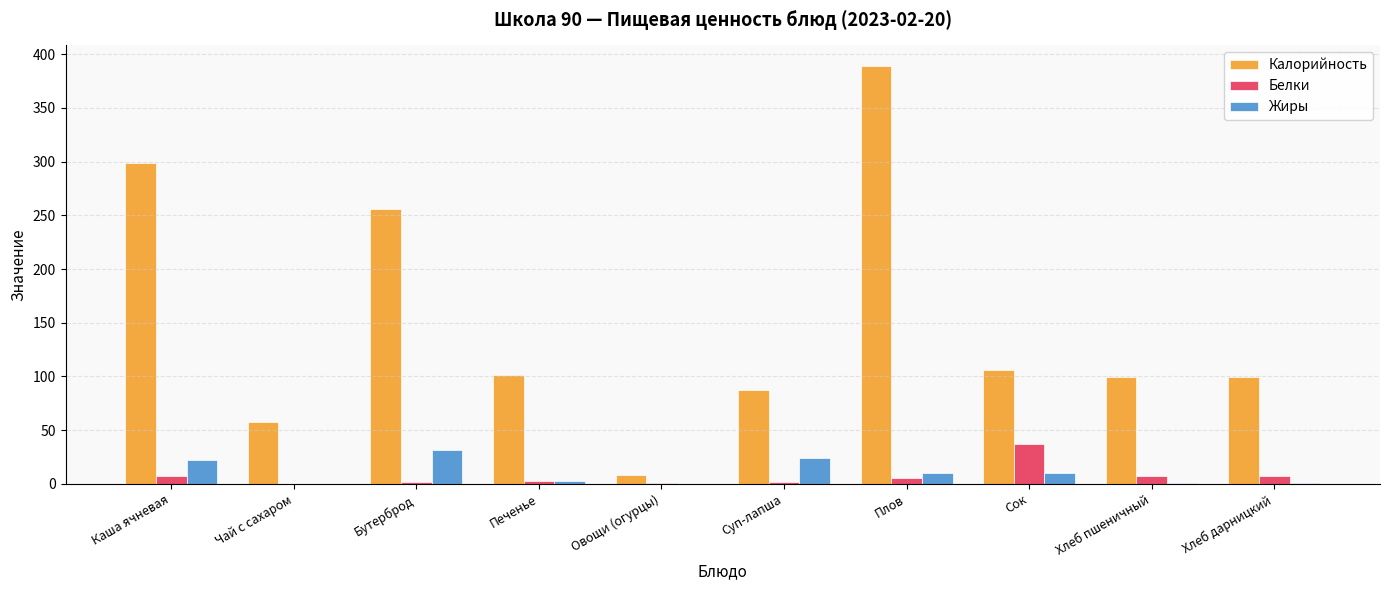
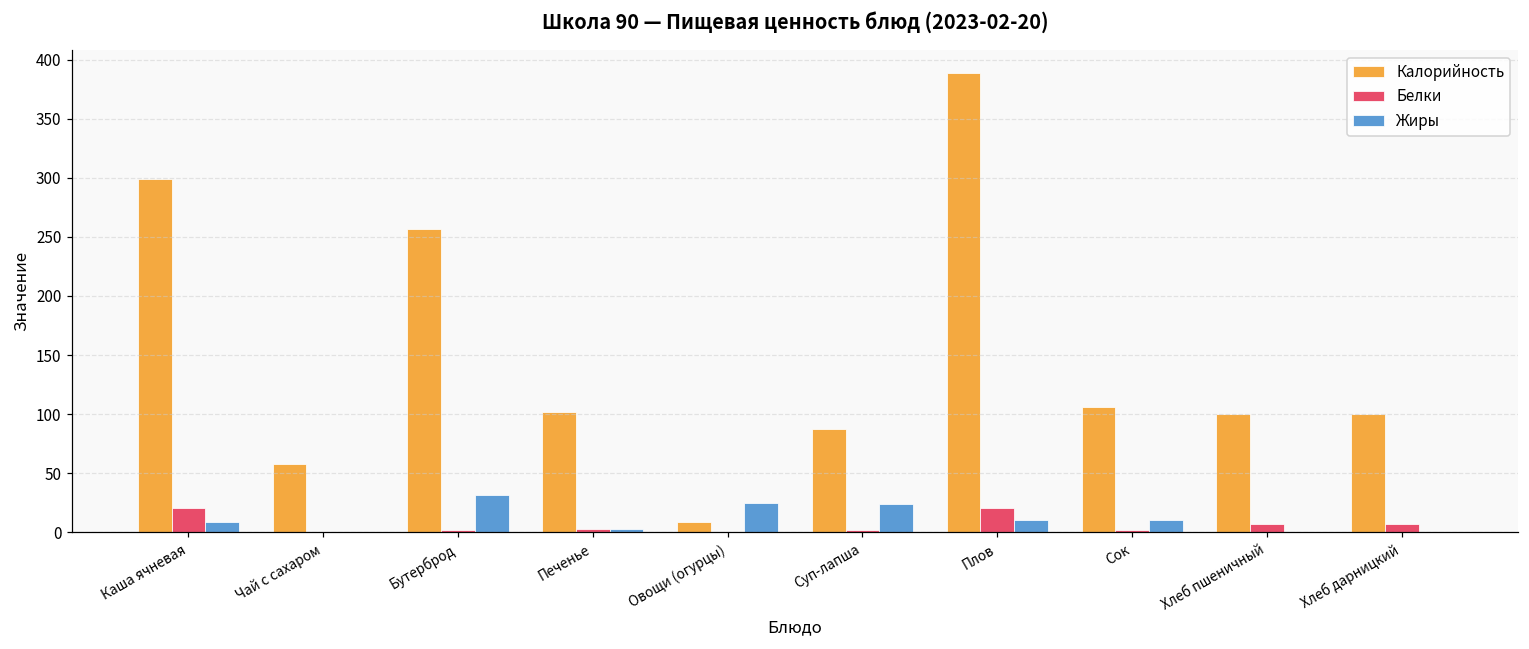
Белки, Каша ячневая: 8 -> 20
Жиры, Каша ячневая: 22 -> 9
Жиры, Овощи (огурцы): 0 -> 25
Белки, Плов: 5 -> 21
Белки, Сок: 38 -> 2
